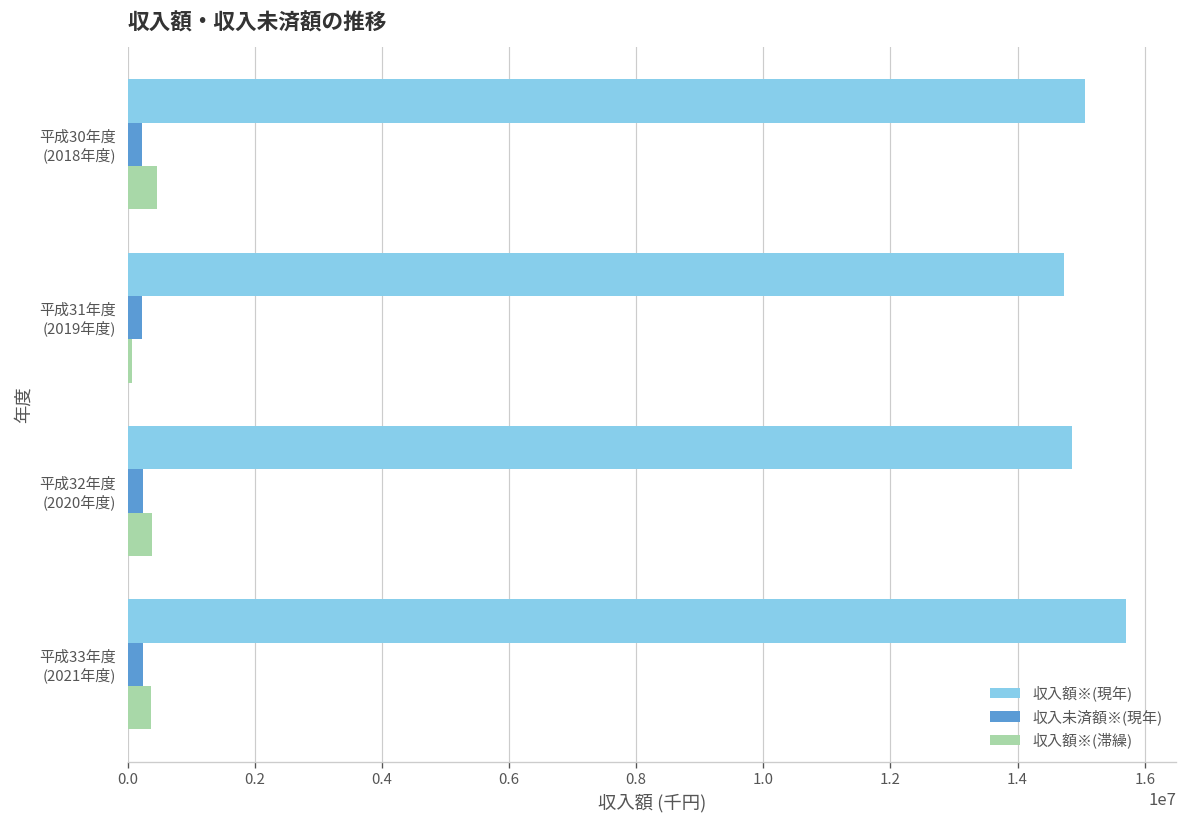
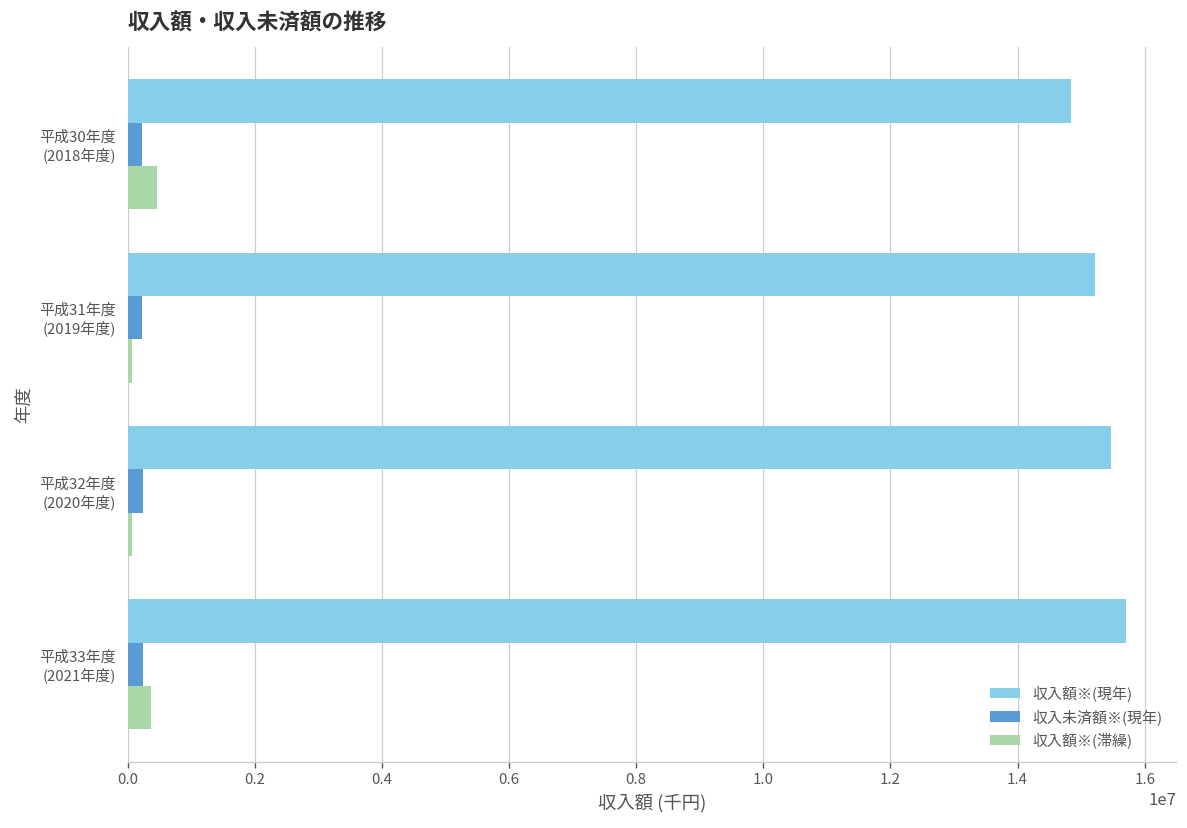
収入額※(現年), 平成30年度 (2018年度): 15100000 -> 14800000
収入額※(現年), 平成31年度 (2019年度): 14700000 -> 15200000
収入額※(現年), 平成32年度 (2020年度): 14900000 -> 15500000
収入額※(滞繰), 平成32年度 (2020年度): 400000 -> 100000
